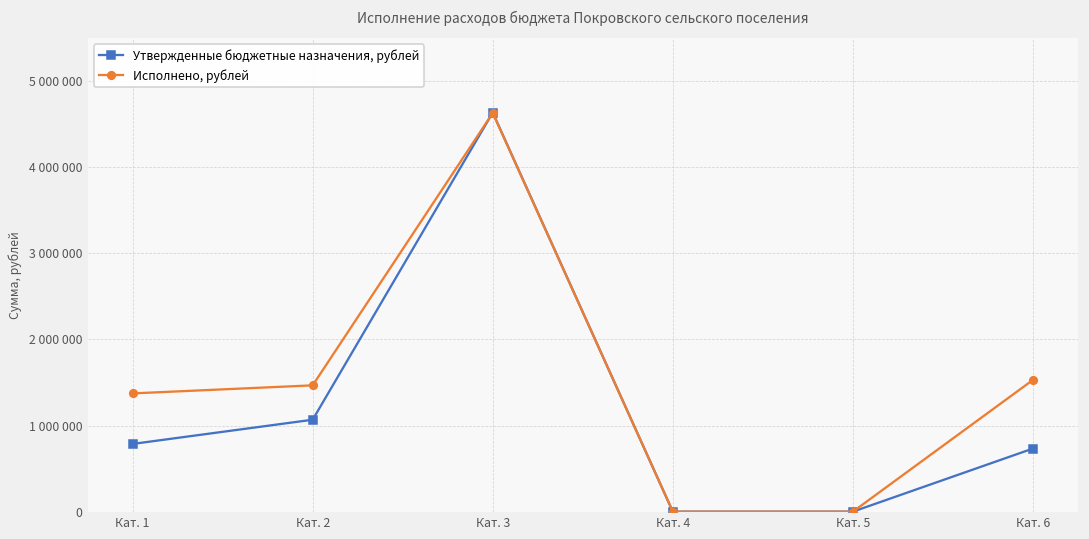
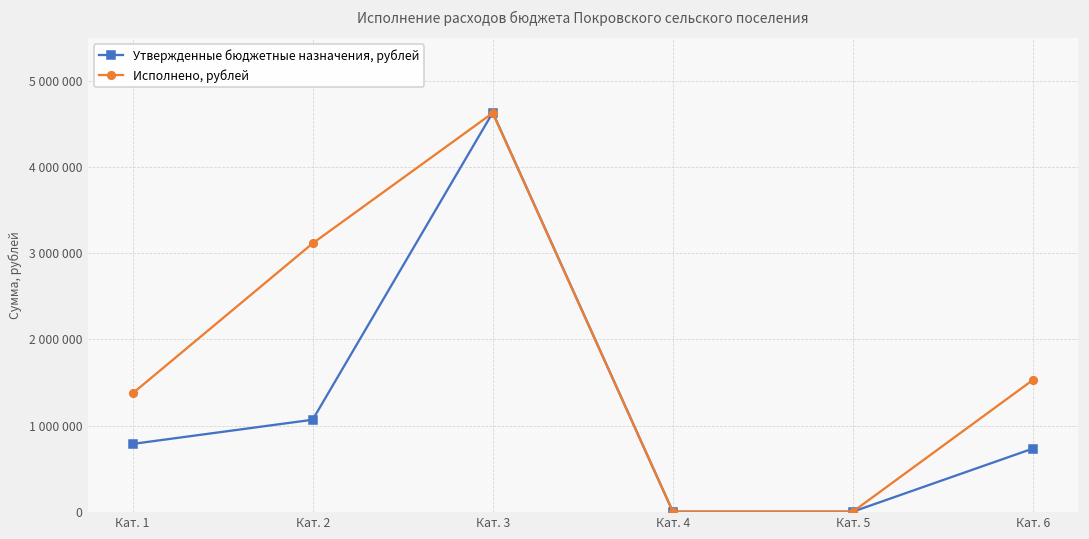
Исполнено, рублей, Кат. 2: 1500000 -> 3100000
